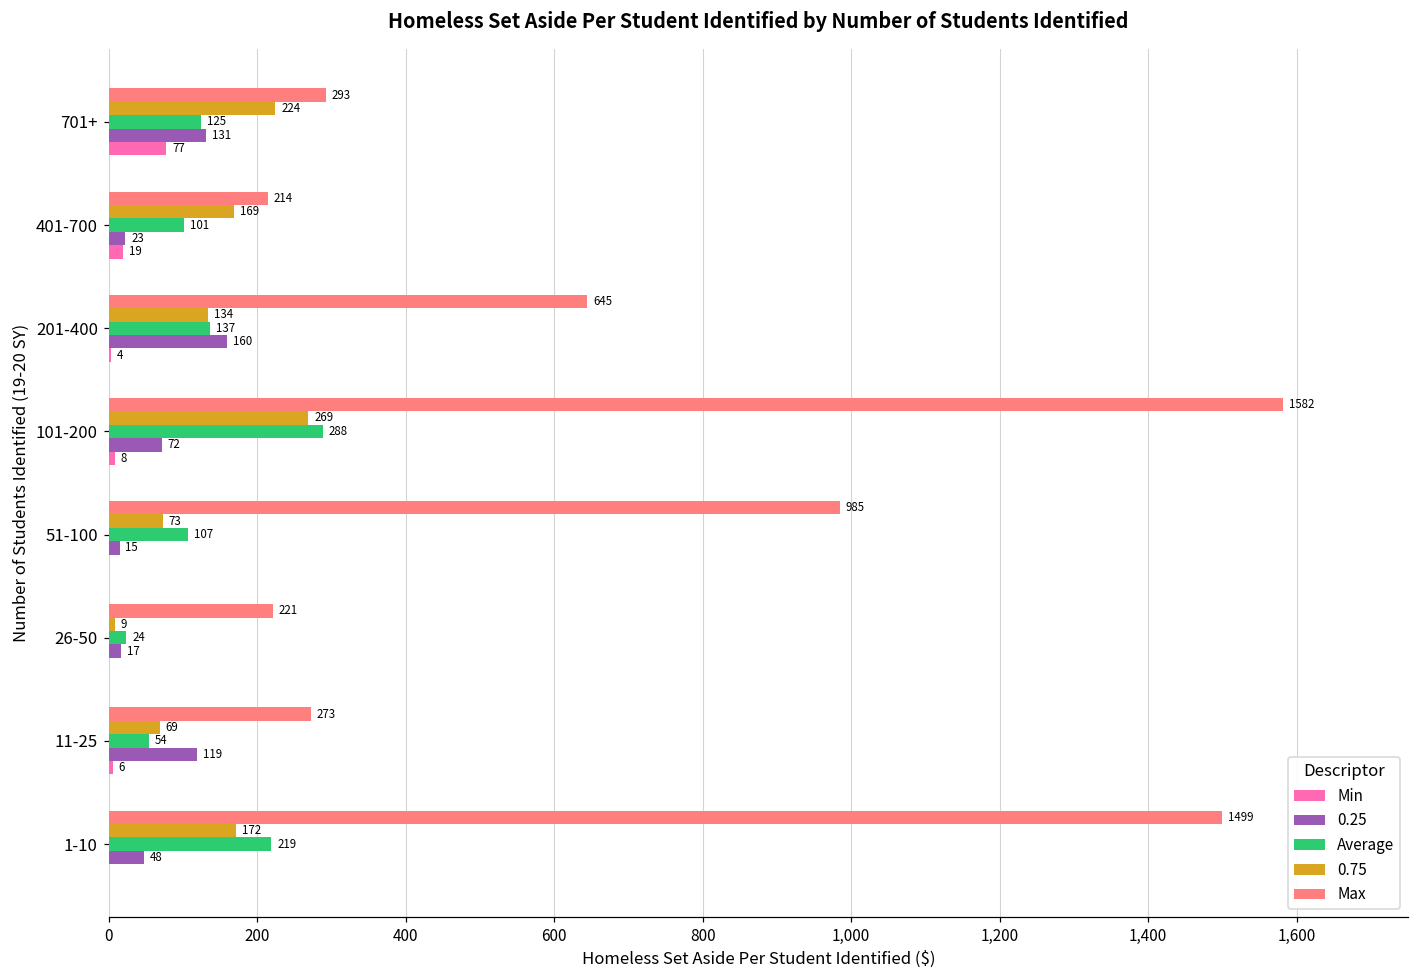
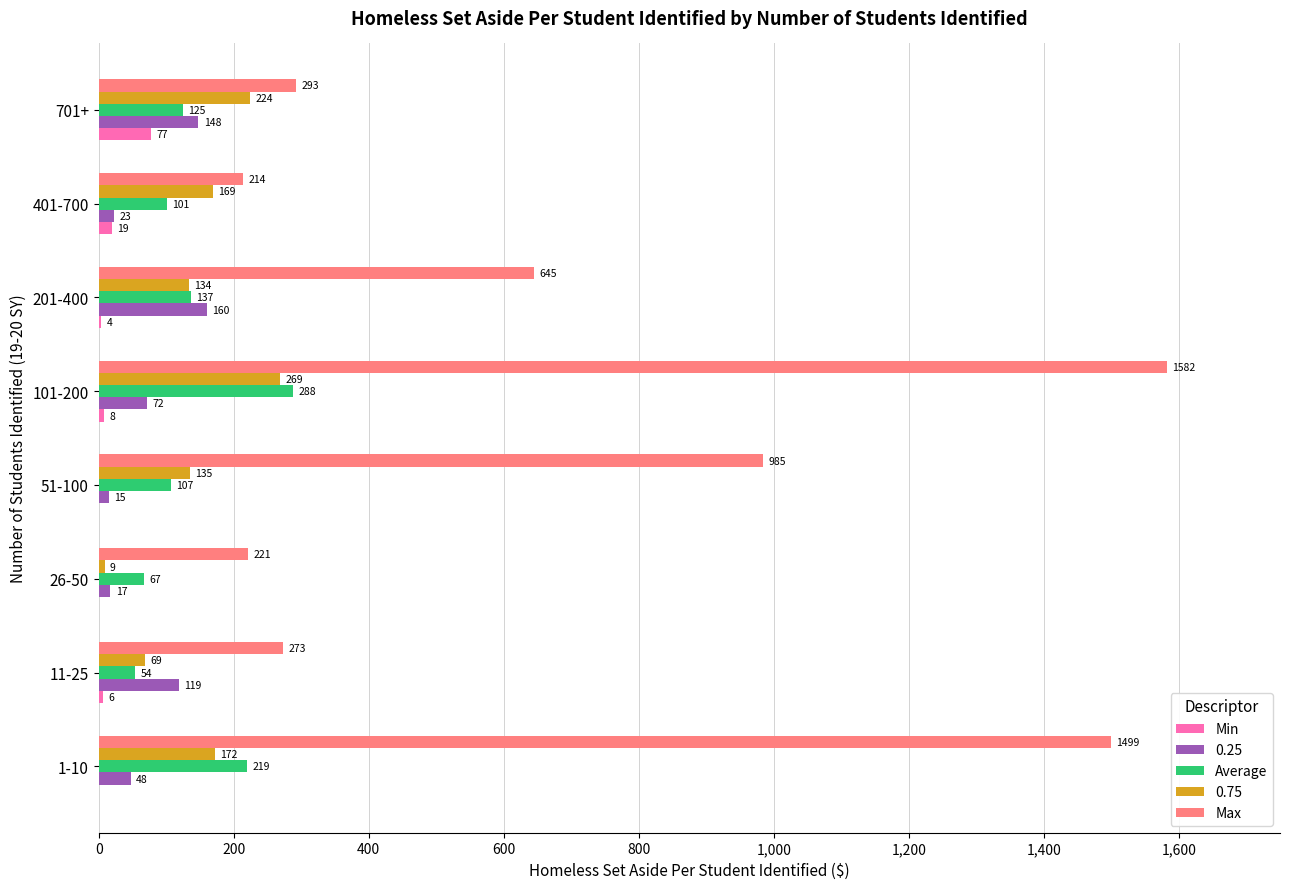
0.25, 701+: 131 -> 148
0.75, 51-100: 73 -> 135
Average, 26-50: 24 -> 67
